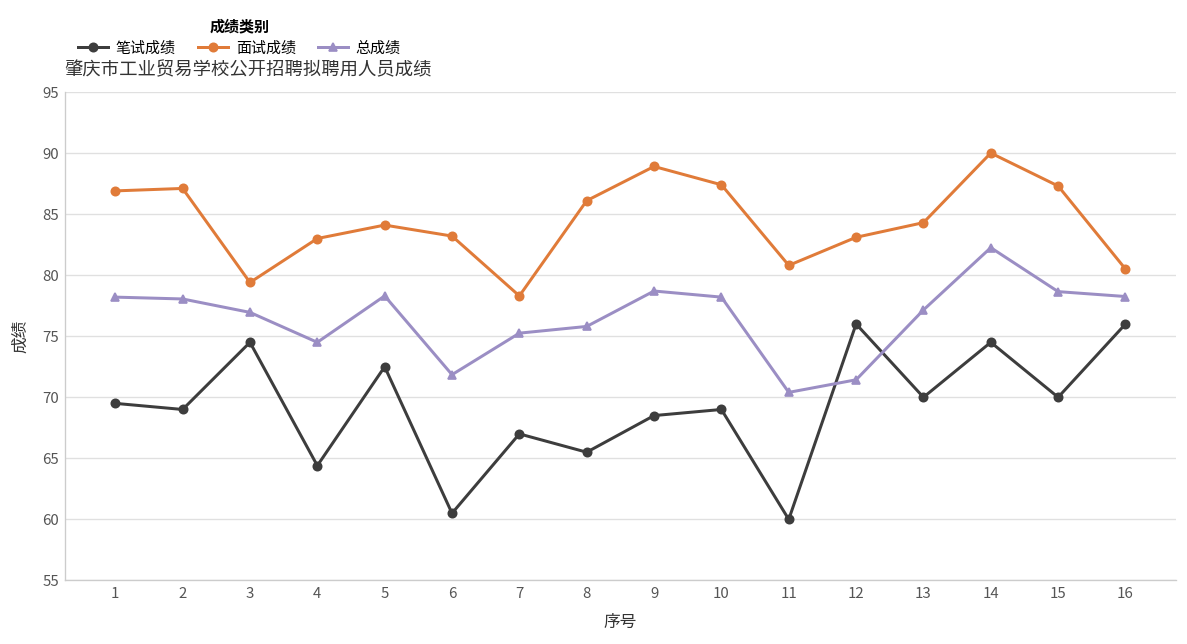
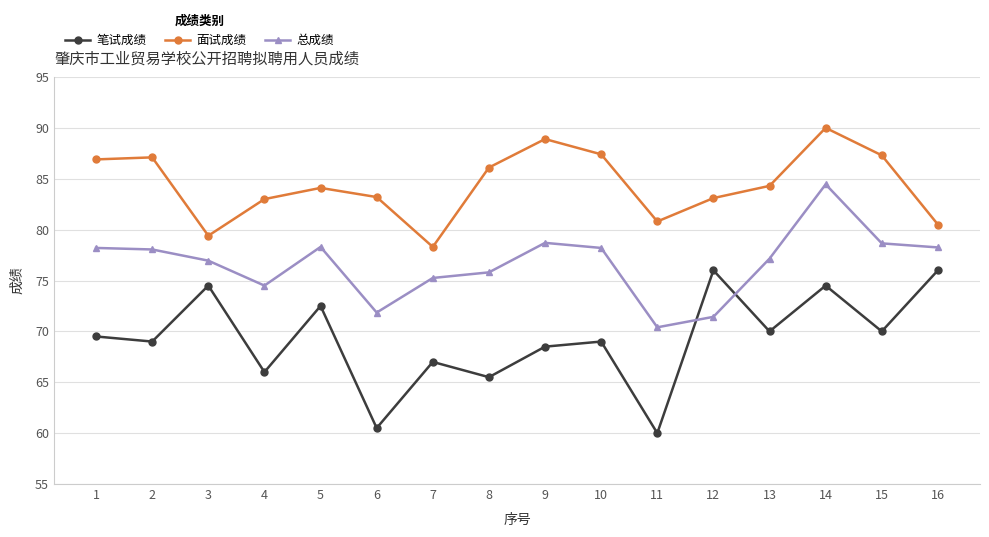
笔试成绩, 4: 64.4 -> 66.0
总成绩, 14: 82.3 -> 84.5
